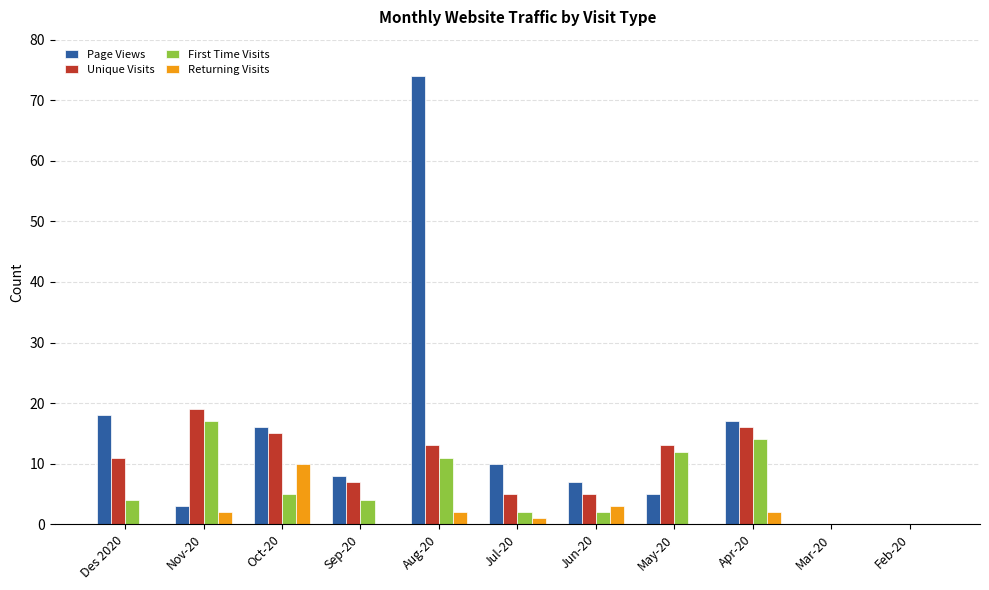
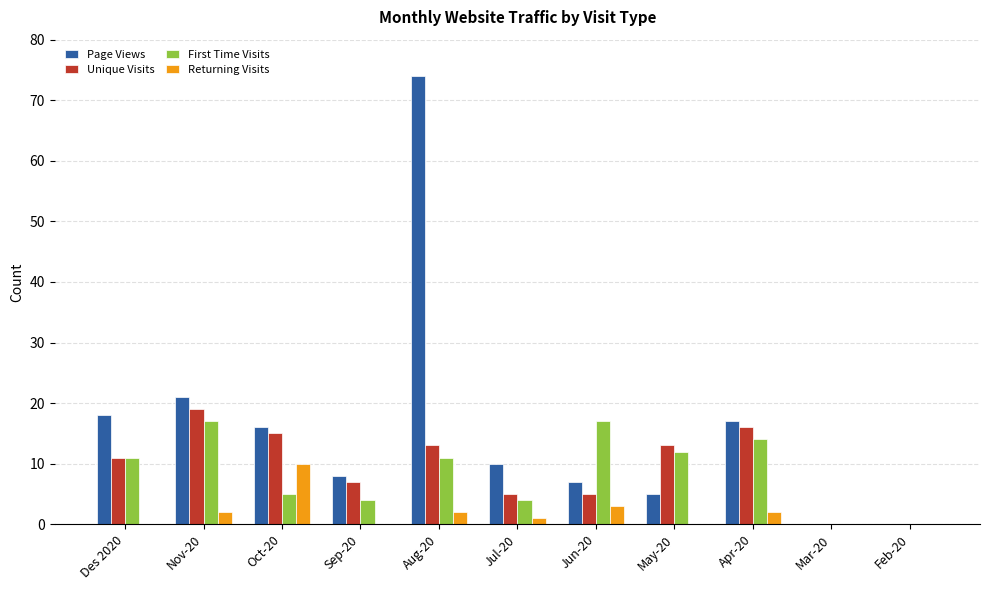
First Time Visits, Des 2020: 4 -> 11
Page Views, Nov-20: 3 -> 21
First Time Visits, Jul-20: 2 -> 4
First Time Visits, Jun-20: 2 -> 17
